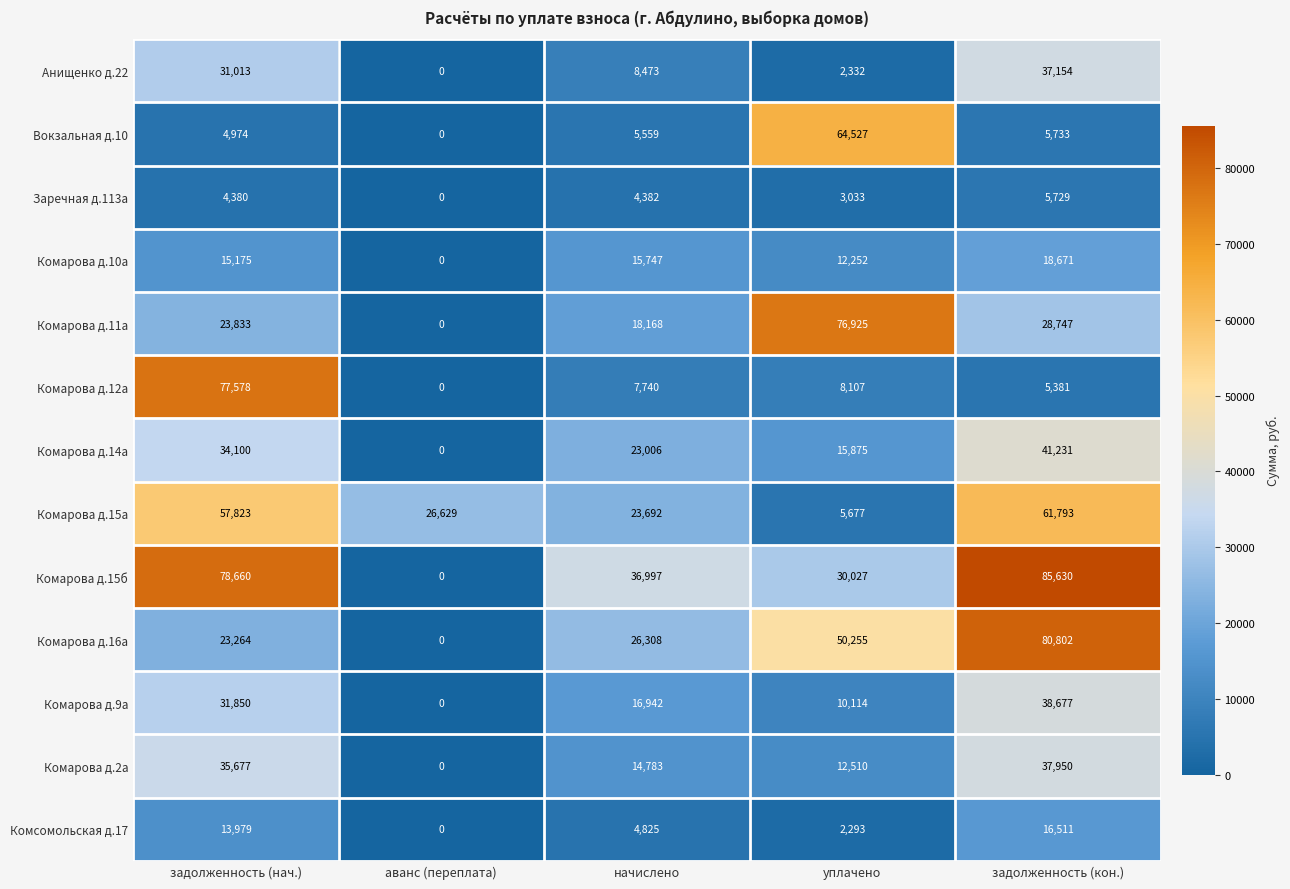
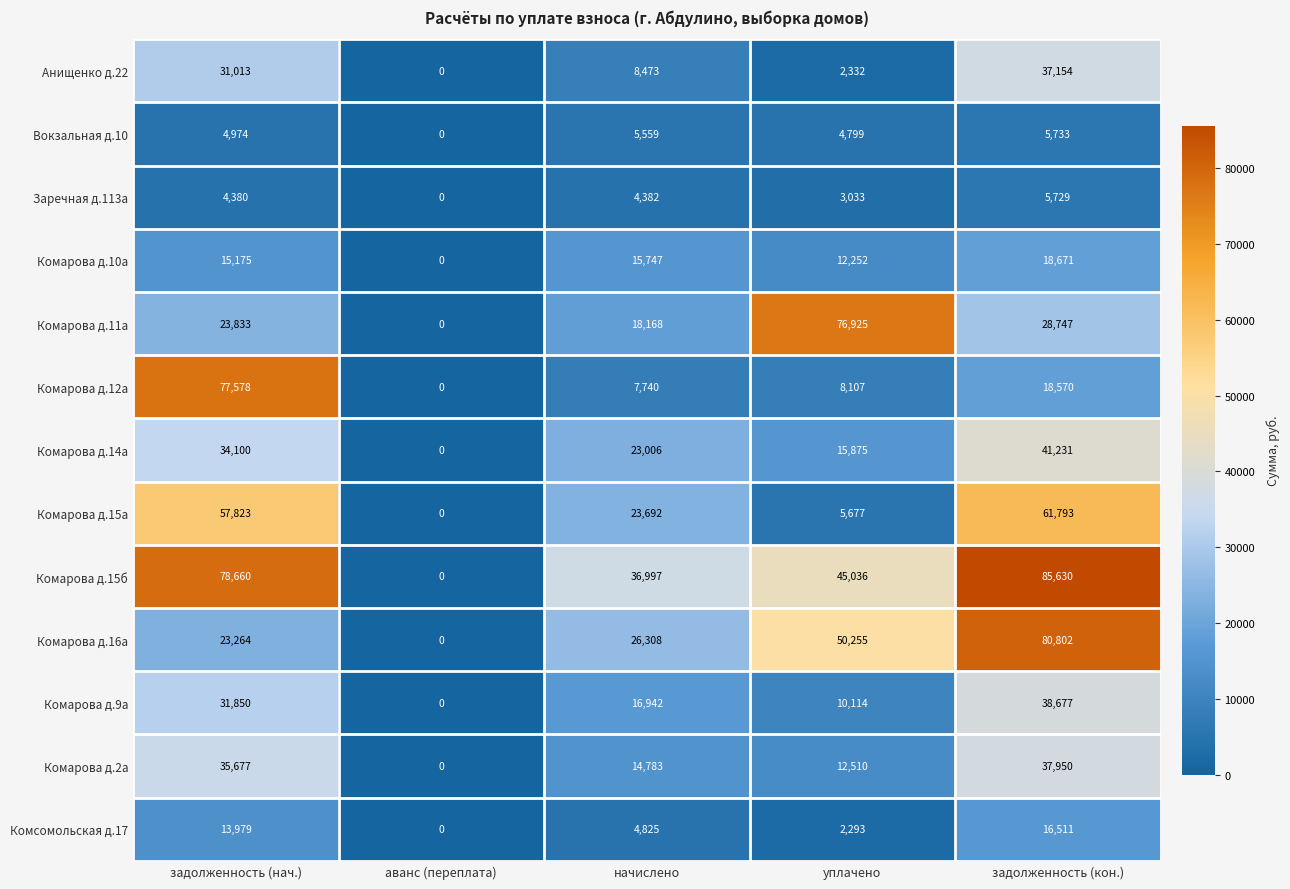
Вокзальная д.10, уплачено: 64,527 -> 4,799
Комарова д.12а, задолженность (кон.): 5,381 -> 18,570
Комарова д.15а, аванс (переплата): 26,629 -> 0
Комарова д.15б, уплачено: 30,027 -> 45,036
